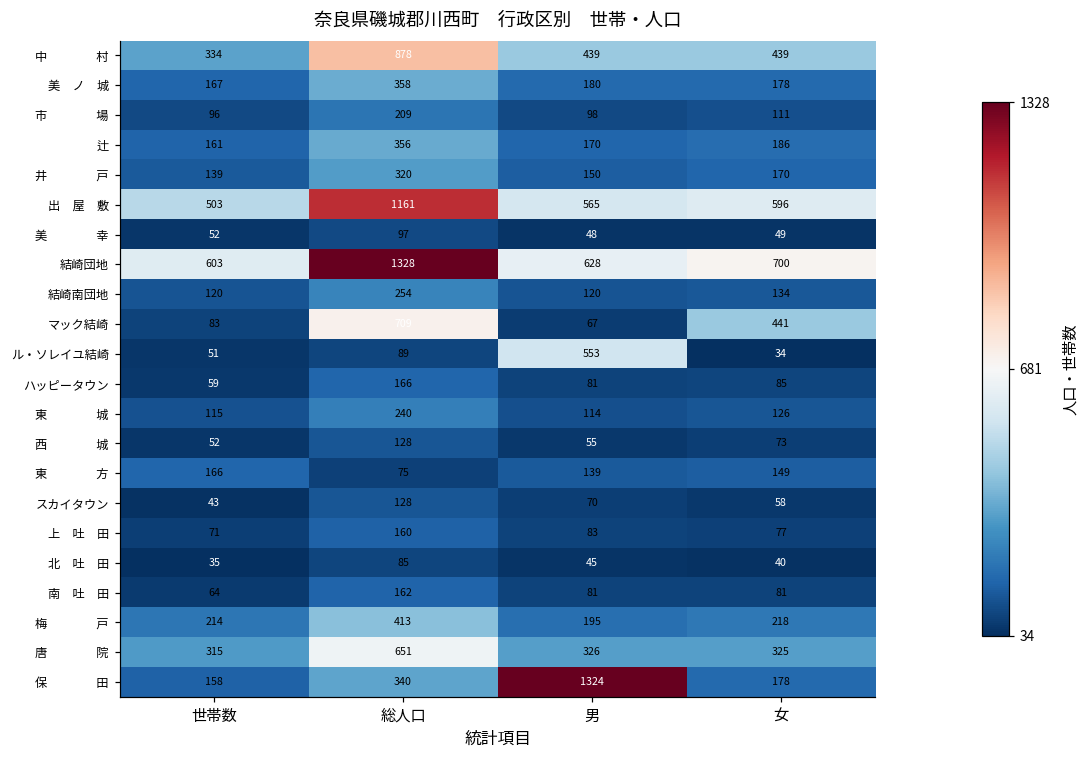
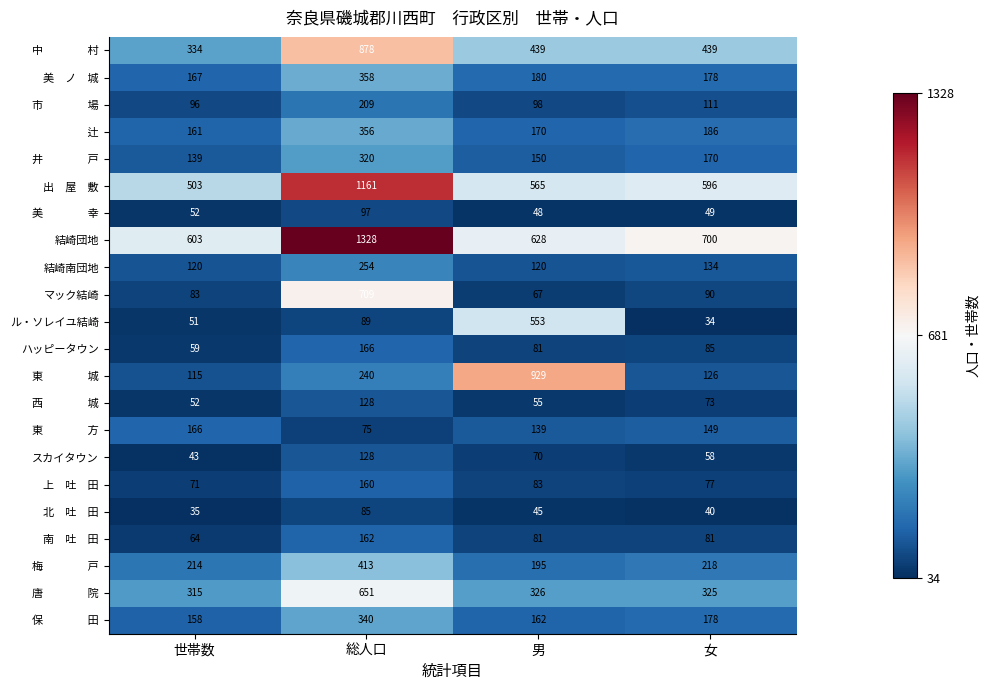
マック結崎, 女: 441 -> 90
東 城, 男: 114 -> 929
保 田, 男: 1324 -> 162
